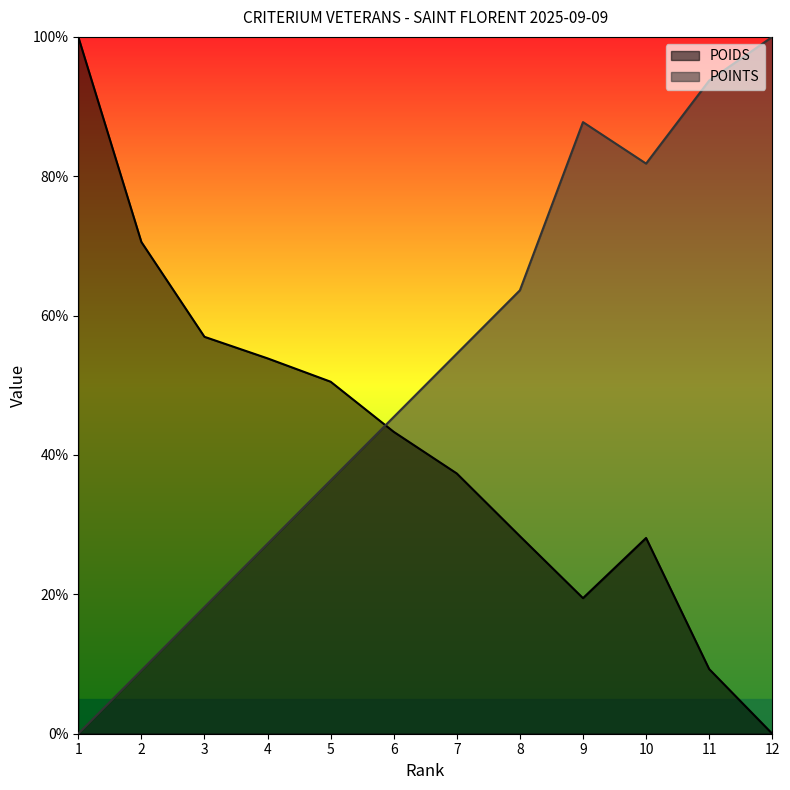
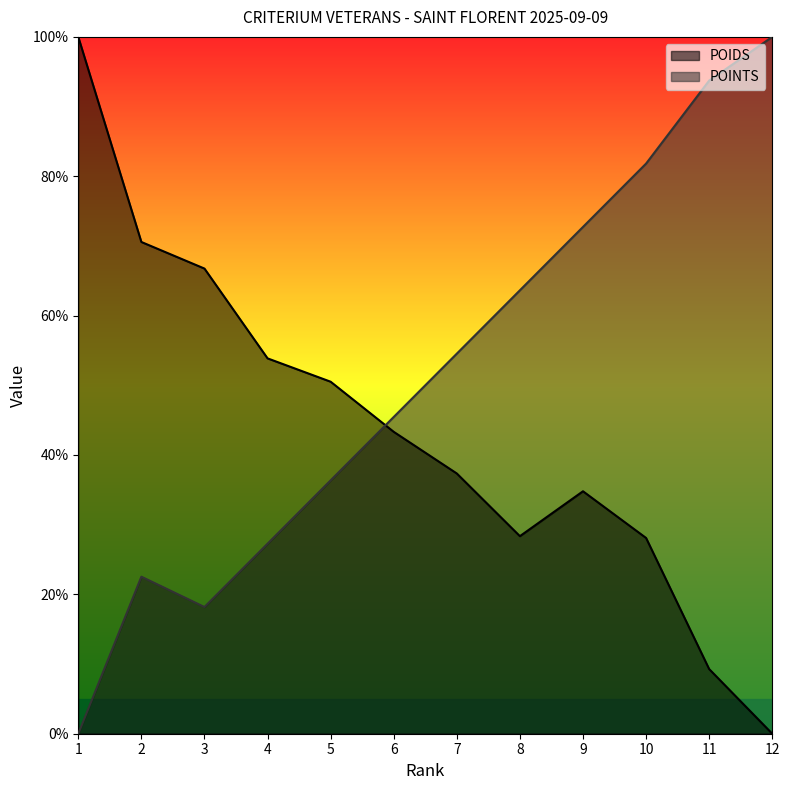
POINTS, 2: 9% -> 23%
POIDS, 3: 57% -> 67%
POIDS, 9: 19% -> 35%
POINTS, 9: 88% -> 73%
